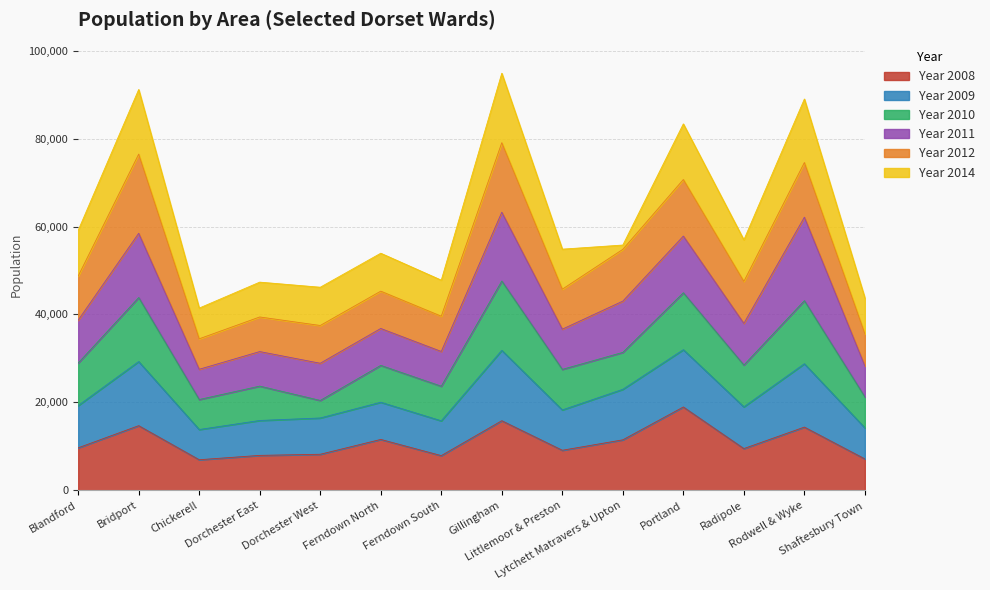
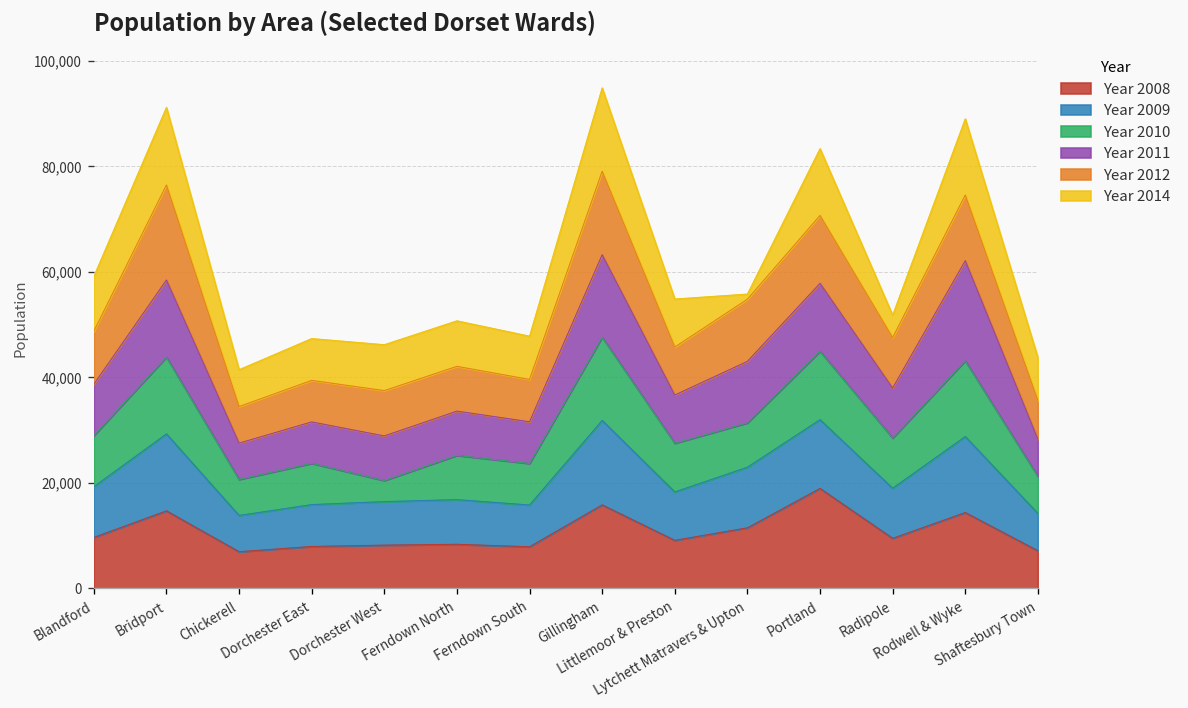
Year 2008, Ferndown North: 12,000 -> 8,000
Year 2014, Radipole: 9,000 -> 4,000
